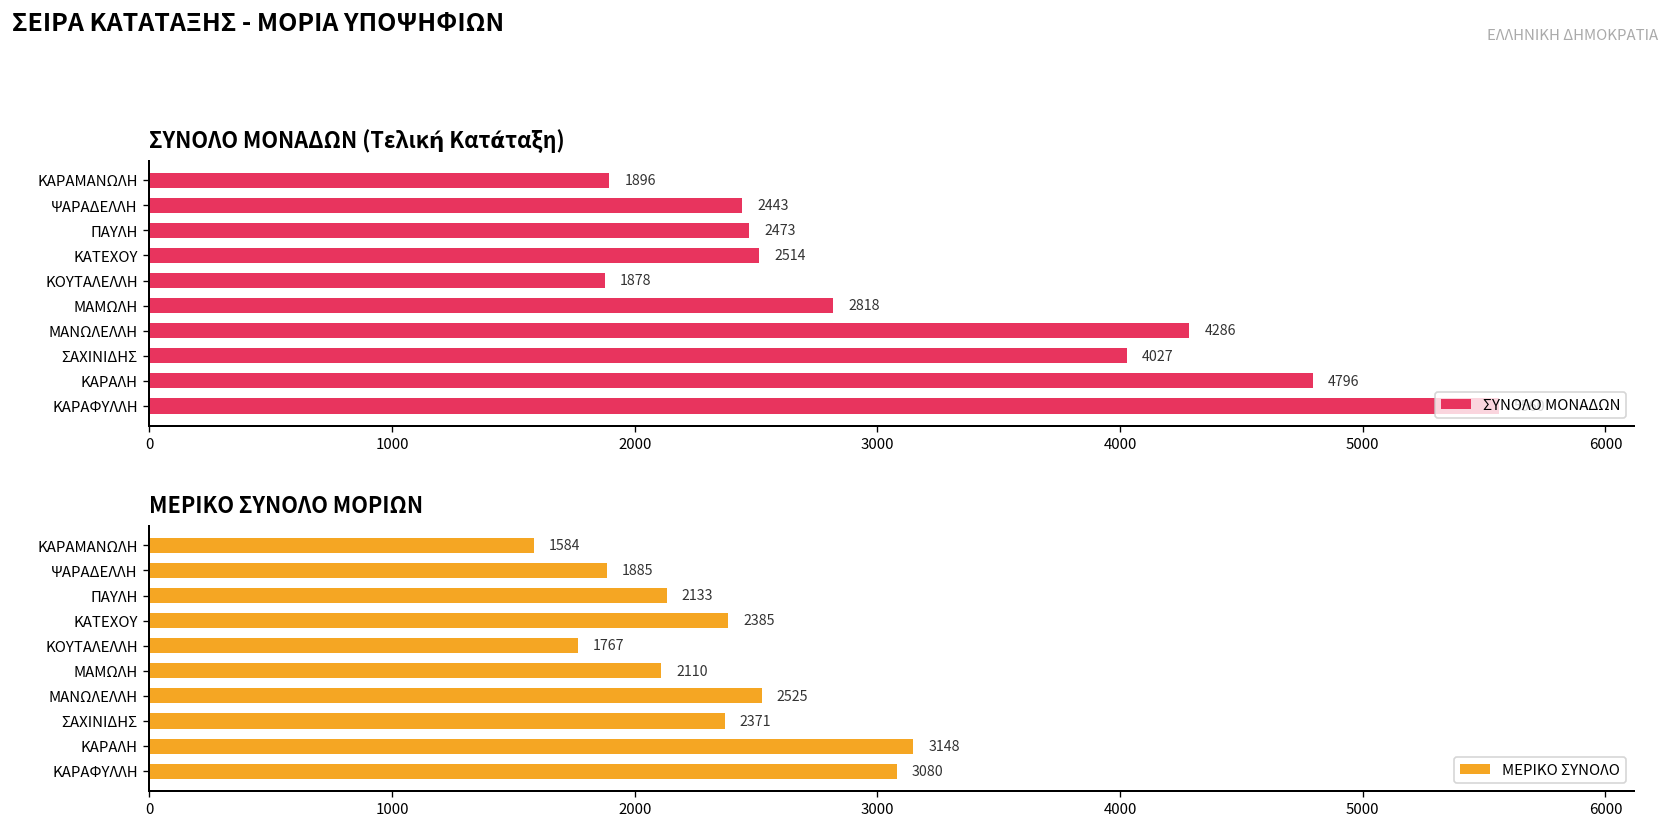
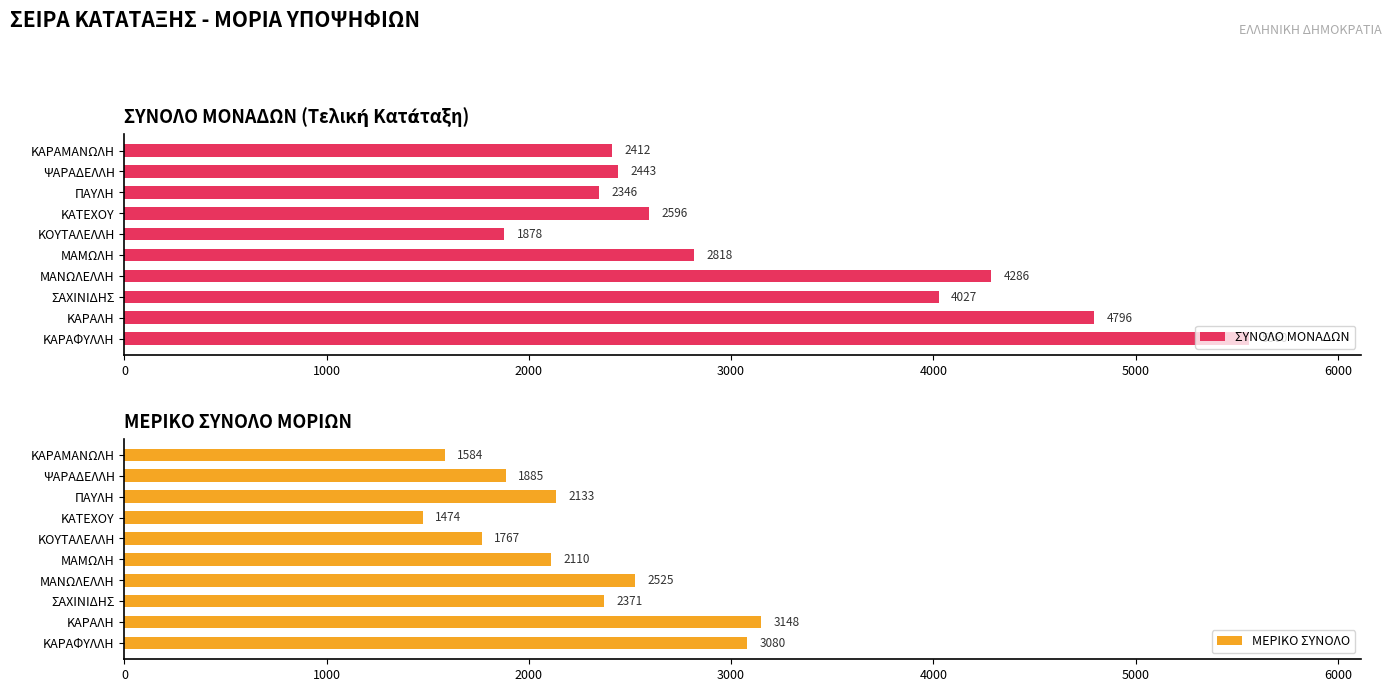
ΣΥΝΟΛΟ ΜΟΝΑΔΩΝ (Τελική Κατάταξη), ΚΑΡΑΜΑΝΩΛΗ: 1896 -> 2412
ΣΥΝΟΛΟ ΜΟΝΑΔΩΝ (Τελική Κατάταξη), ΠΑΥΛΗ: 2473 -> 2346
ΣΥΝΟΛΟ ΜΟΝΑΔΩΝ (Τελική Κατάταξη), ΚΑΤΕΧΟΥ: 2514 -> 2596
ΜΕΡΙΚΟ ΣΥΝΟΛΟ ΜΟΡΙΩΝ, ΚΑΤΕΧΟΥ: 2385 -> 1474
